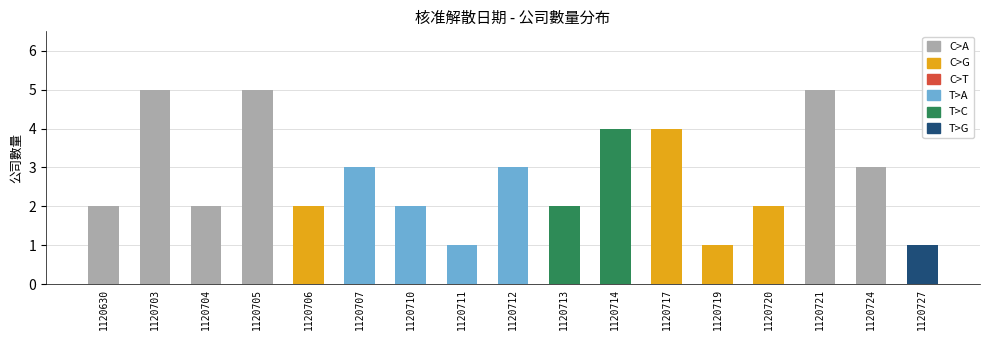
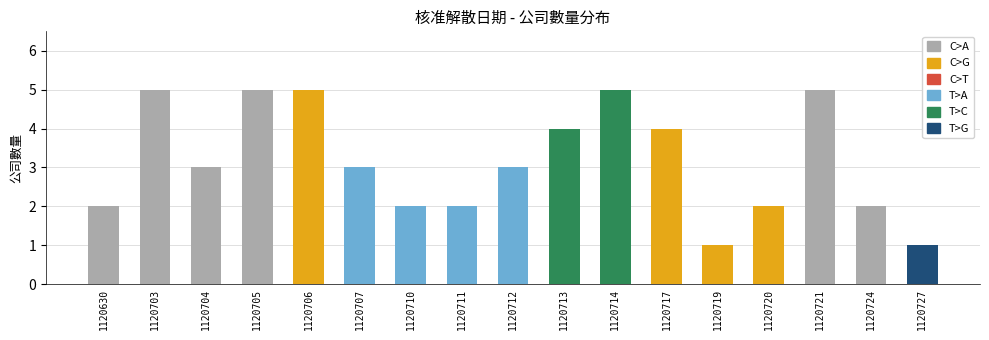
1120704: 2 -> 3
1120706: 2 -> 5
1120711: 1 -> 2
1120713: 2 -> 4
1120714: 4 -> 5
1120724: 3 -> 2
